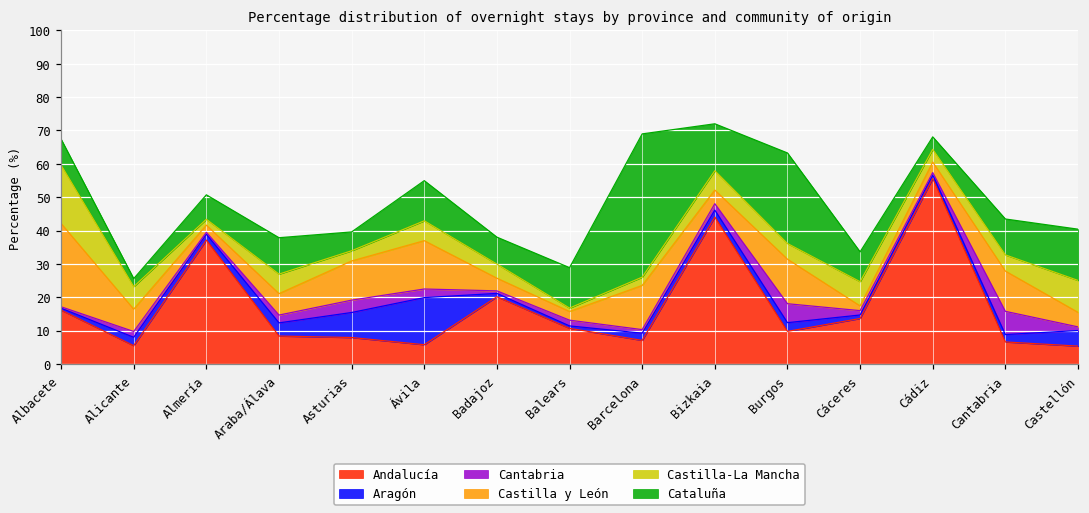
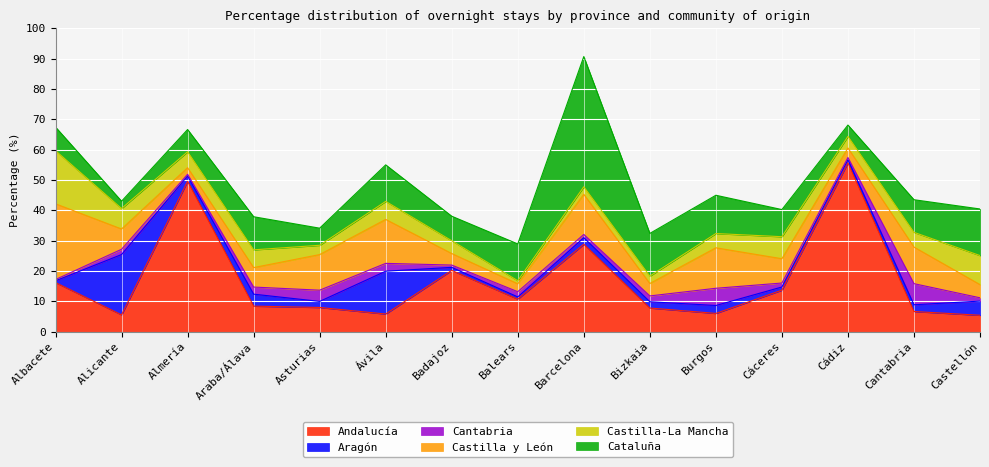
Aragón, Alicante: 3 -> 20
Andalucía, Almería: 37 -> 50
Castilla-La Mancha, Almería: 2 -> 5
Aragón, Asturias: 8 -> 2
Andalucía, Barcelona: 7 -> 29
Andalucía, Bizkaia: 44 -> 8
Castilla-La Mancha, Bizkaia: 6 -> 2
Andalucía, Burgos: 10 -> 6
Cataluña, Burgos: 27 -> 13
Castilla y León, Cáceres: 1 -> 8
